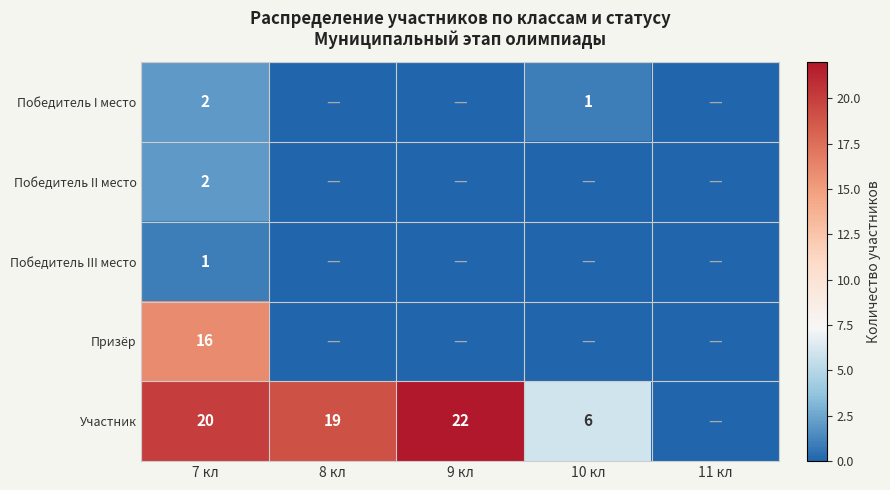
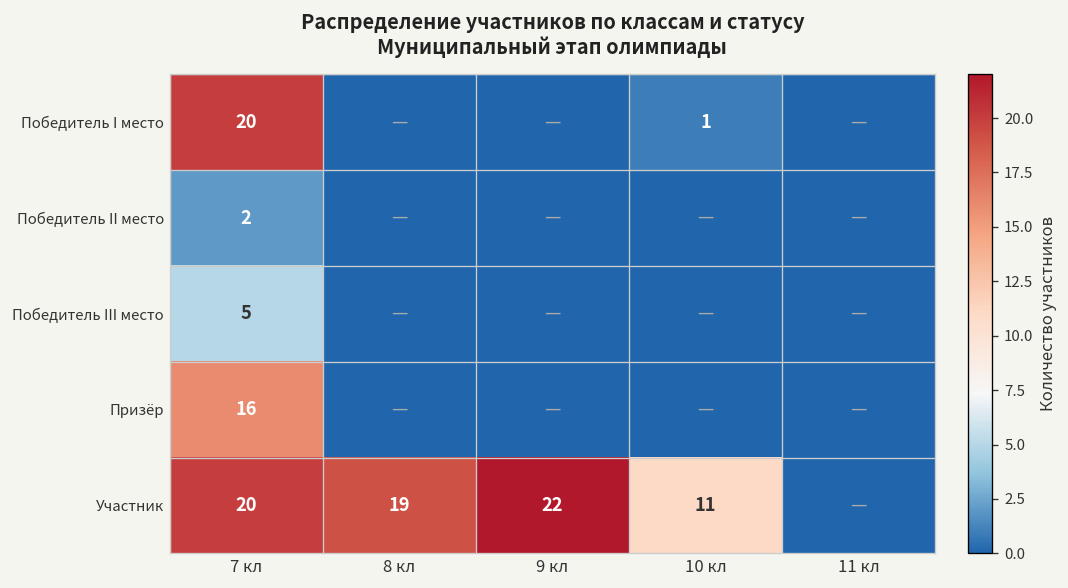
Победитель I место, 7 кл: 2 -> 20
Победитель III место, 7 кл: 1 -> 5
Участник, 10 кл: 6 -> 11
